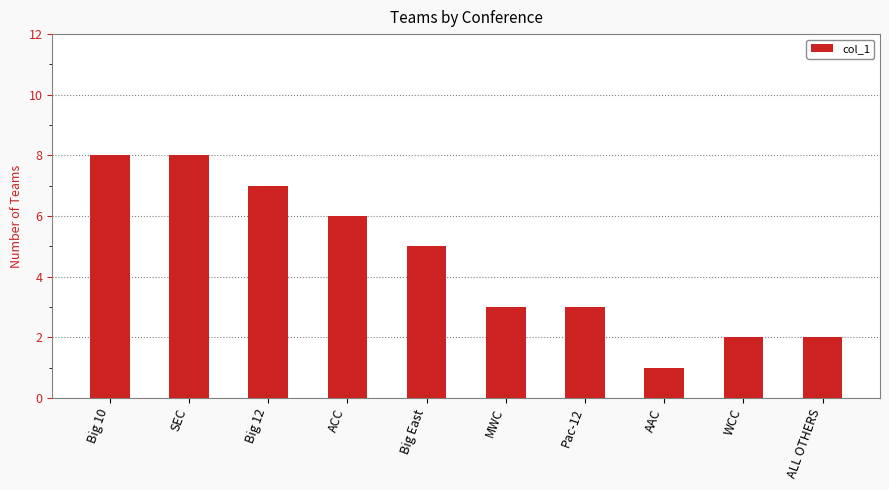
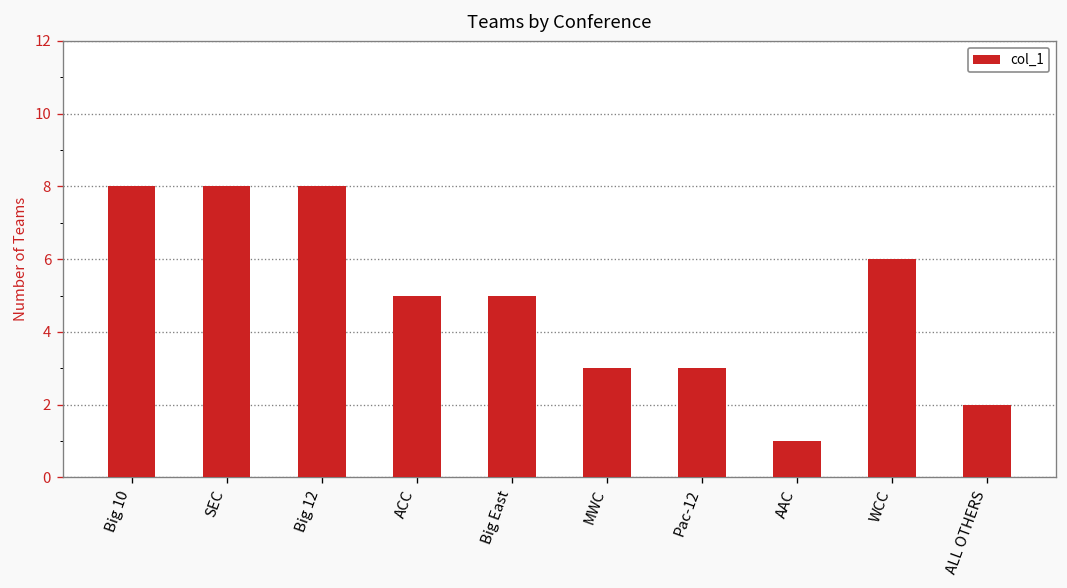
Big 12: 7 -> 8
ACC: 6 -> 5
WCC: 2 -> 6
